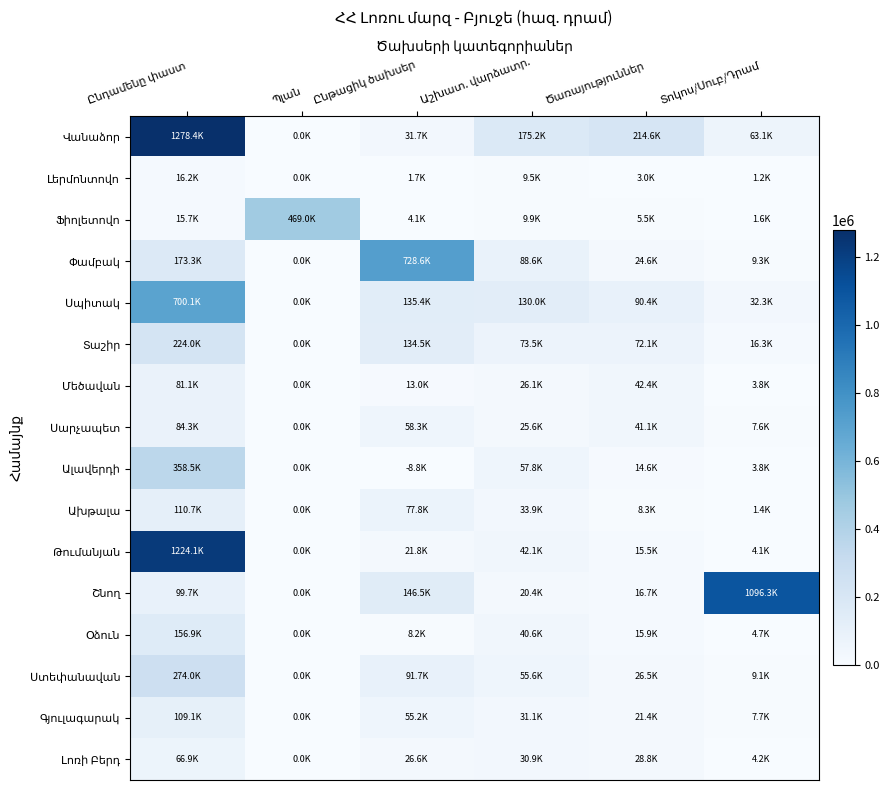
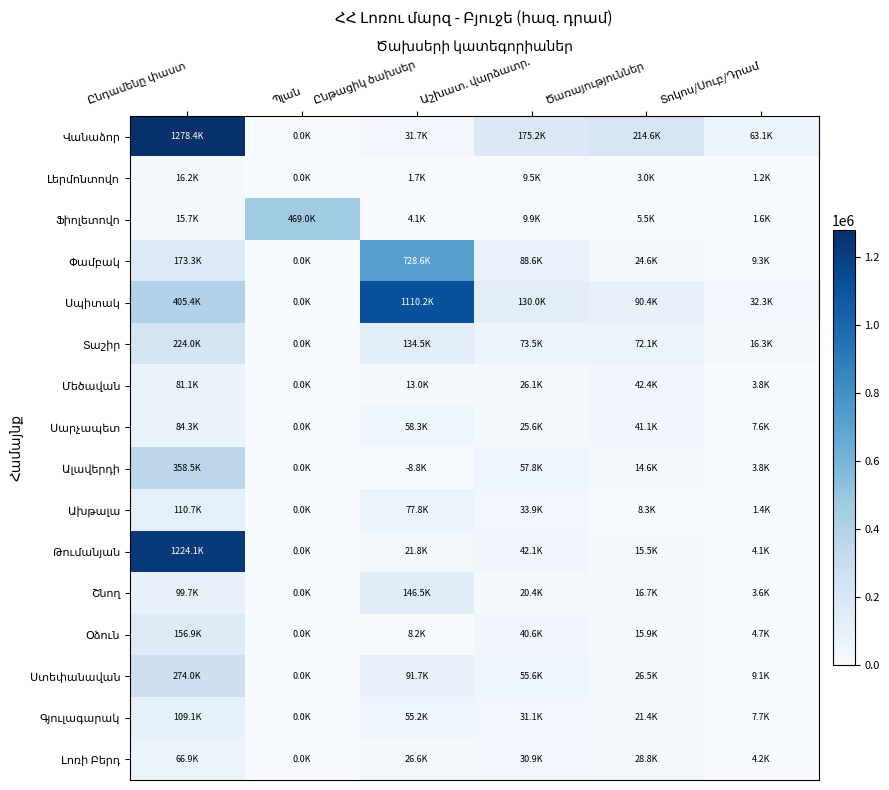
Սպիտակ, Ընդամենը փաստ: 700.1K -> 405.4K
Սպիտակ, Ընթացիկ ծախսեր: 135.4K -> 1110.2K
Շնող, Տոկոս/Սուբ/Դրամ: 1096.3K -> 3.6K
